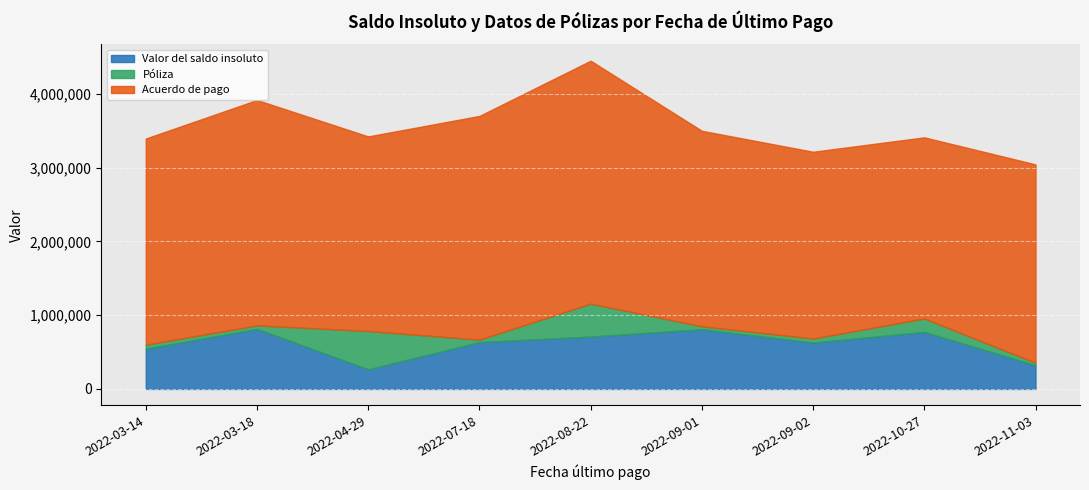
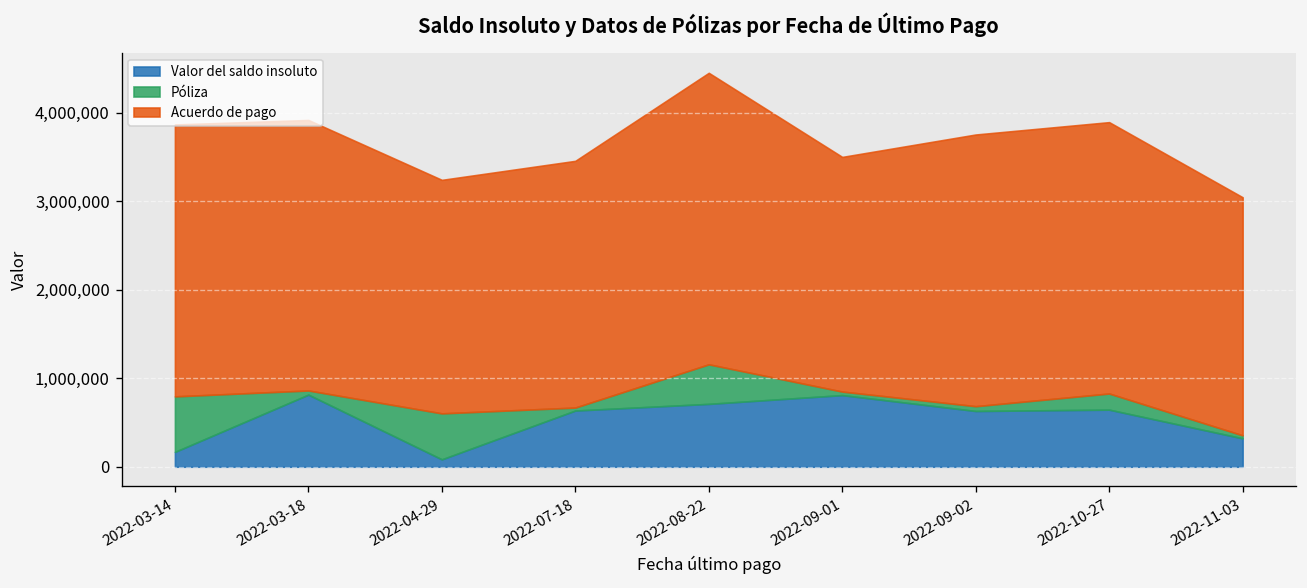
Valor del saldo insoluto, 2022-03-14: 500,000 -> 200,000
Póliza, 2022-03-14: 100,000 -> 600,000
Acuerdo de pago, 2022-03-14: 2,800,000 -> 3,100,000
Valor del saldo insoluto, 2022-04-29: 300,000 -> 100,000
Acuerdo de pago, 2022-07-18: 3,000,000 -> 2,800,000
Acuerdo de pago, 2022-09-02: 2,500,000 -> 3,100,000
Valor del saldo insoluto, 2022-10-27: 800,000 -> 600,000
Acuerdo de pago, 2022-10-27: 2,500,000 -> 3,100,000
